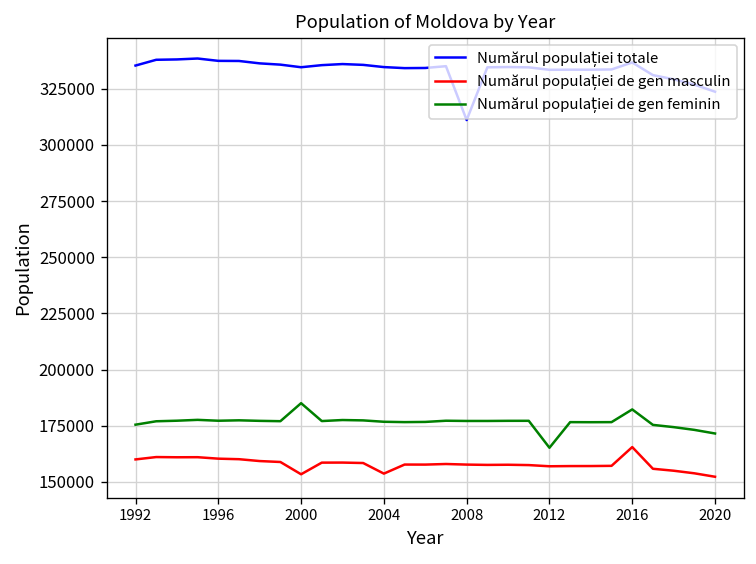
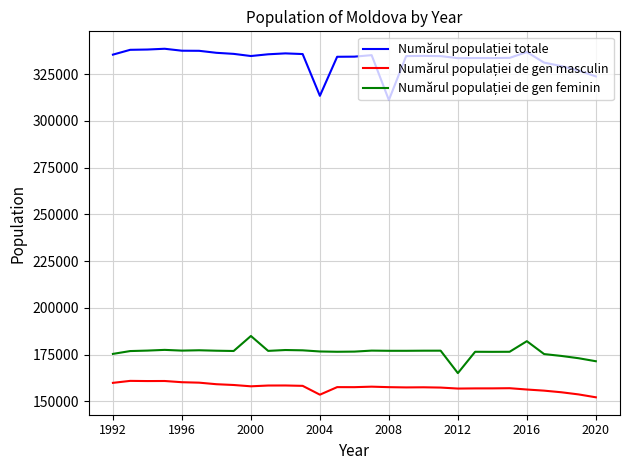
Numărul populației de gen masculin, 2000: 153000 -> 158000
Numărul populației totale, 2004: 335000 -> 313000
Numărul populației de gen masculin, 2016: 165000 -> 156000
